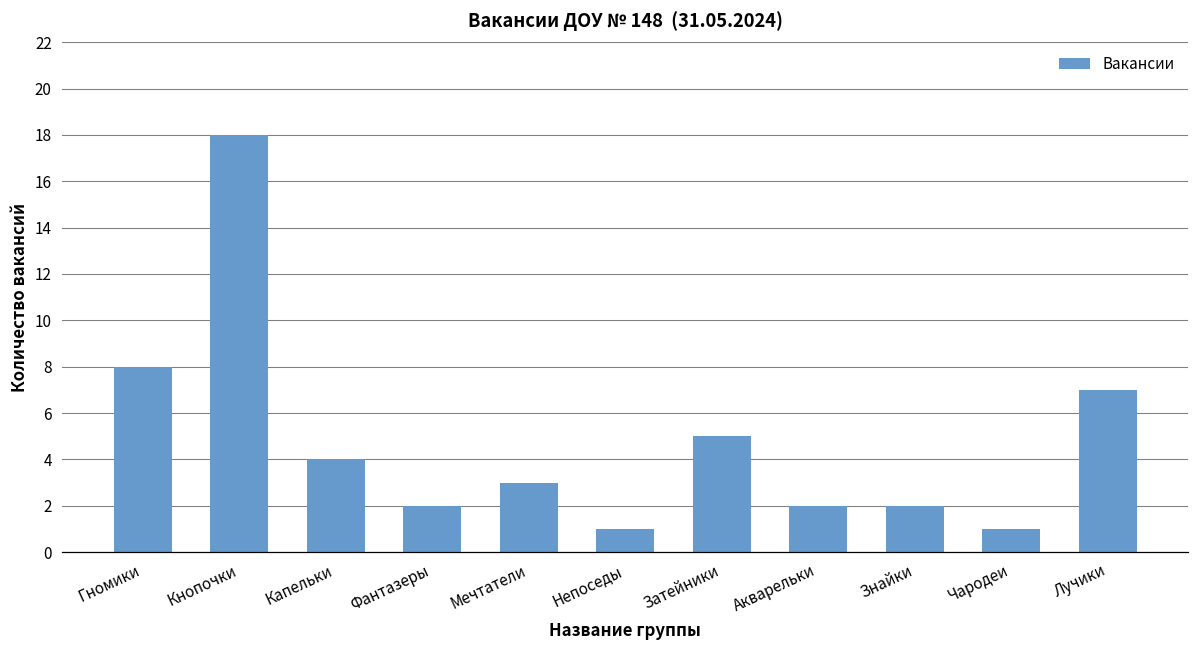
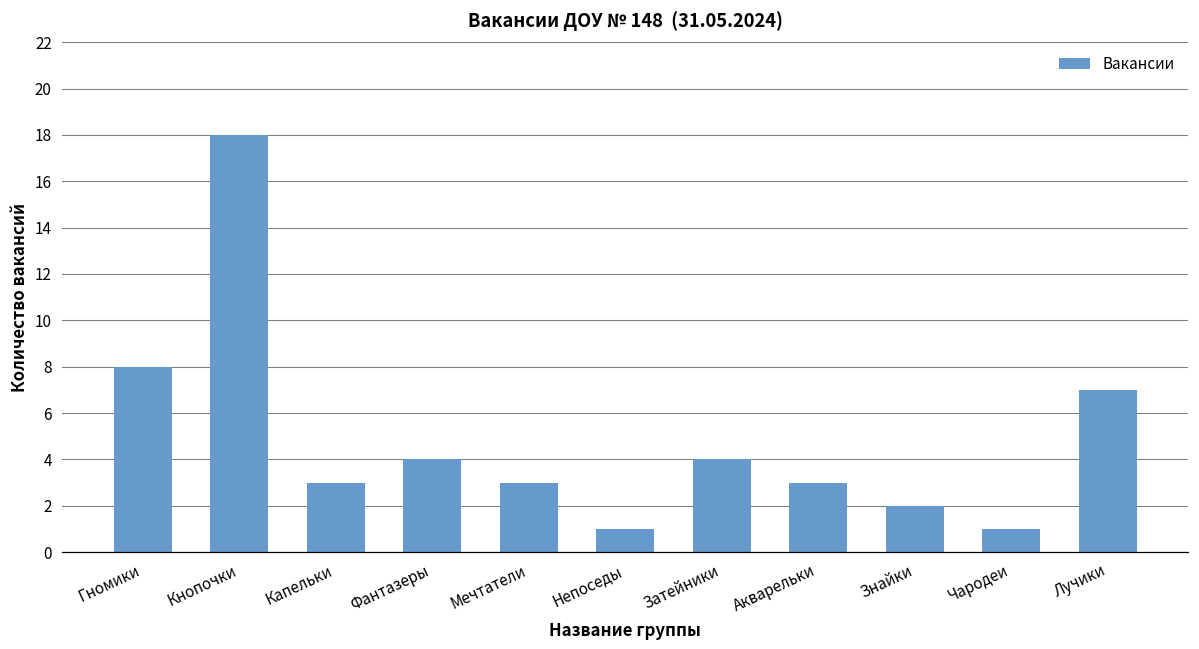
Капельки: 4 -> 3
Фантазеры: 2 -> 4
Затейники: 5 -> 4
Акварельки: 2 -> 3
